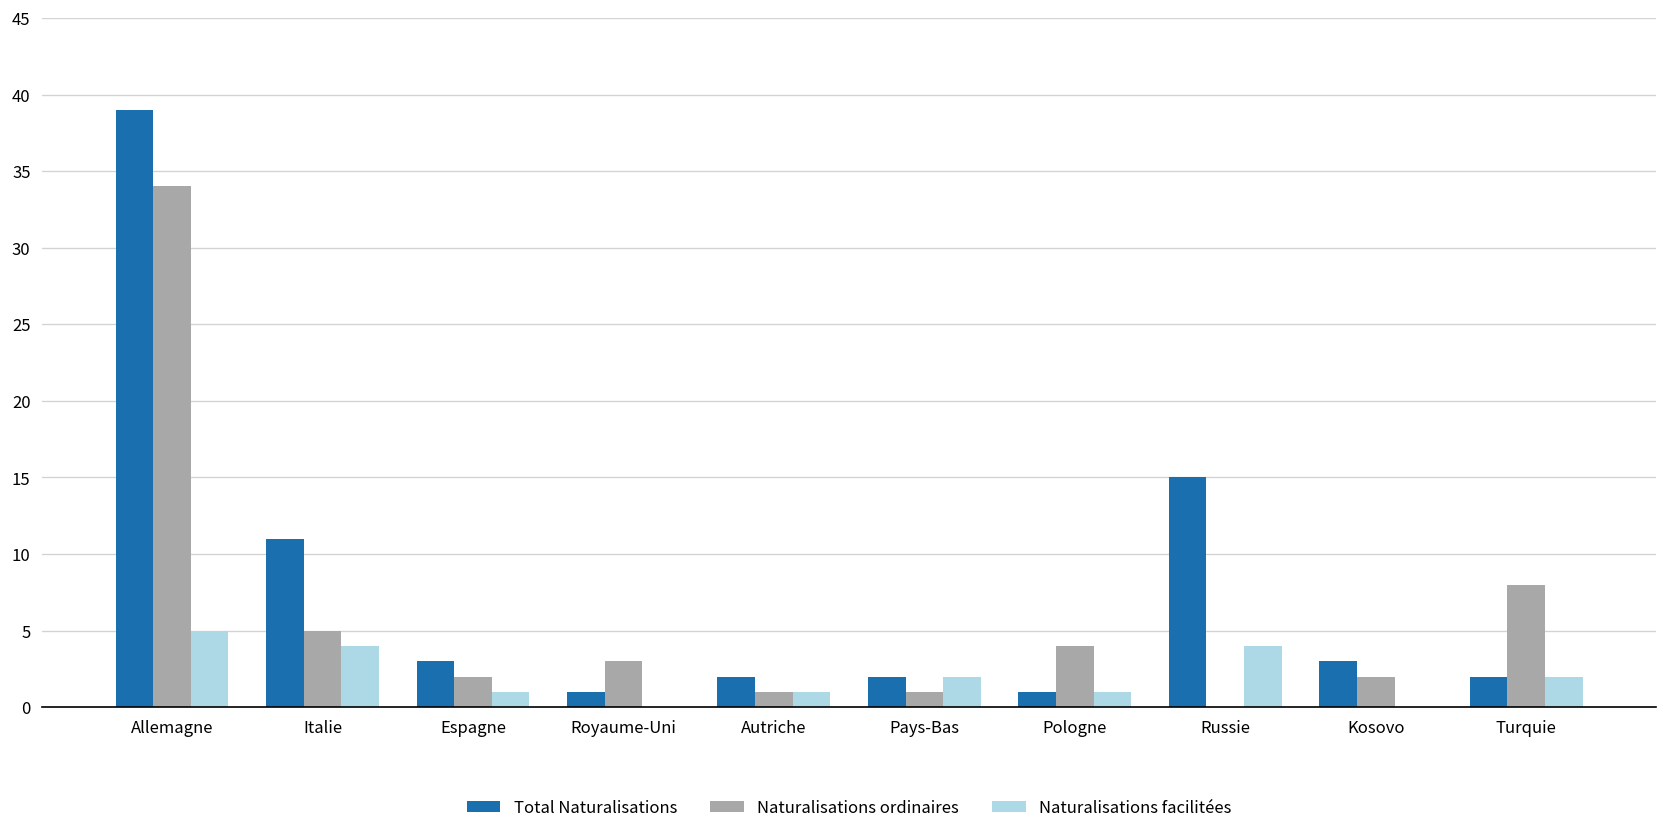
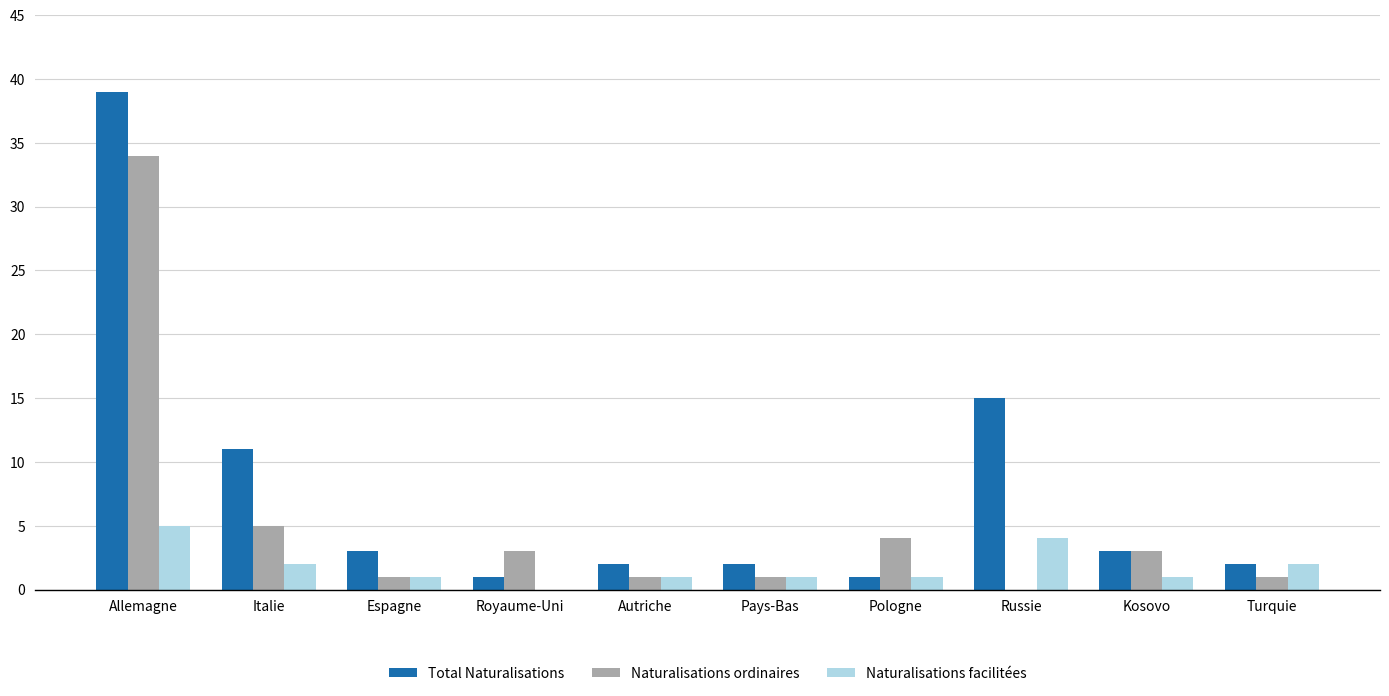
Naturalisations facilitées, Italie: 4 -> 2
Naturalisations ordinaires, Espagne: 2 -> 1
Naturalisations facilitées, Pays-Bas: 2 -> 1
Naturalisations ordinaires, Kosovo: 2 -> 3
Naturalisations facilitées, Kosovo: 0 -> 1
Naturalisations ordinaires, Turquie: 8 -> 1
